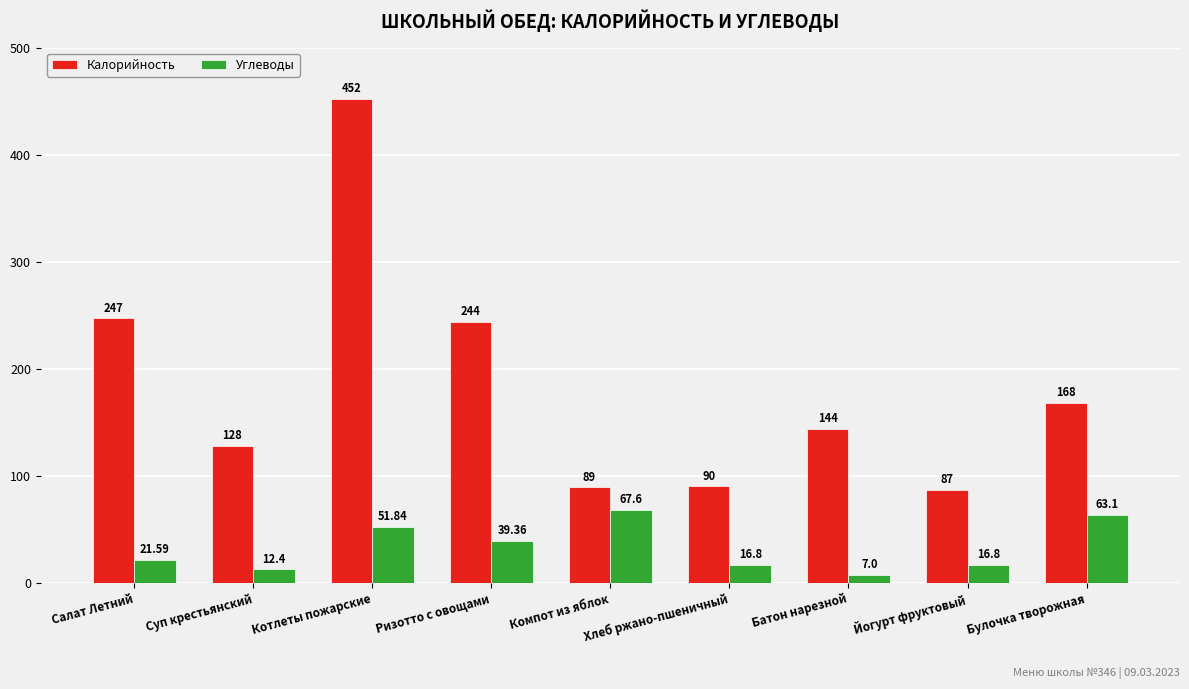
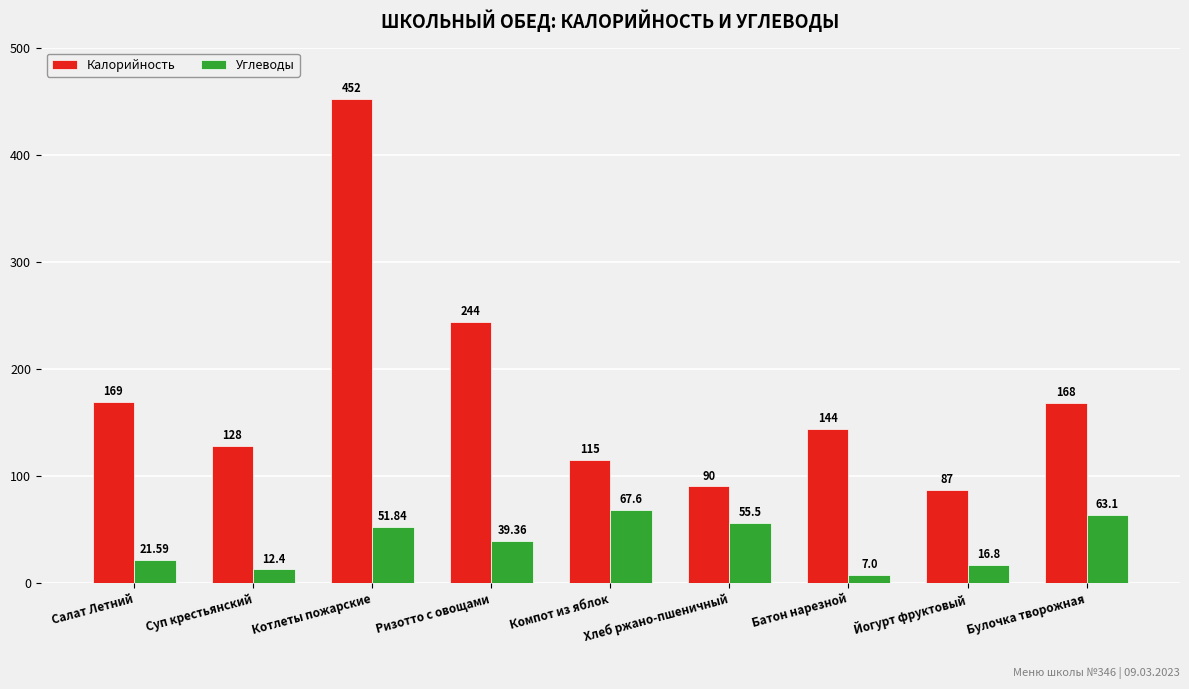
Калорийность, Салат Летний: 247 -> 169
Калорийность, Компот из яблок: 89 -> 115
Углеводы, Хлеб ржано-пшеничный: 16.8 -> 55.5
